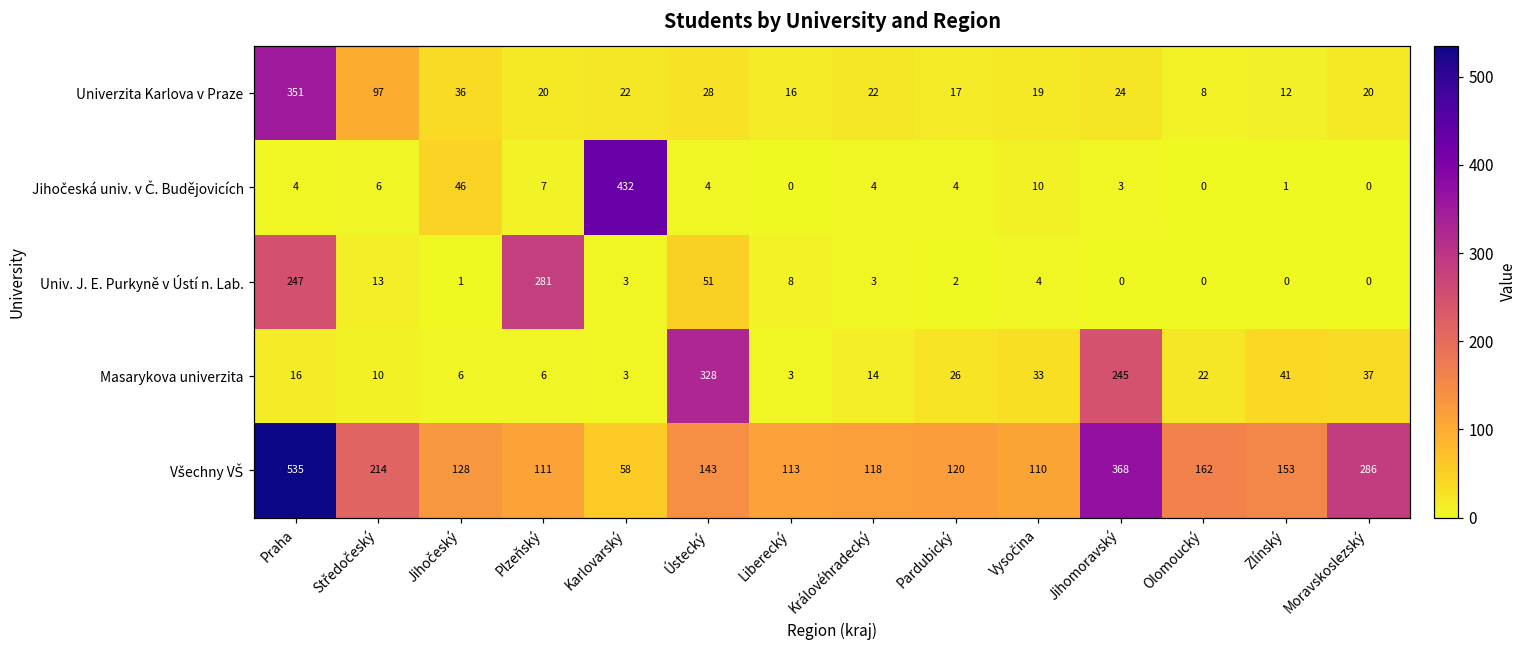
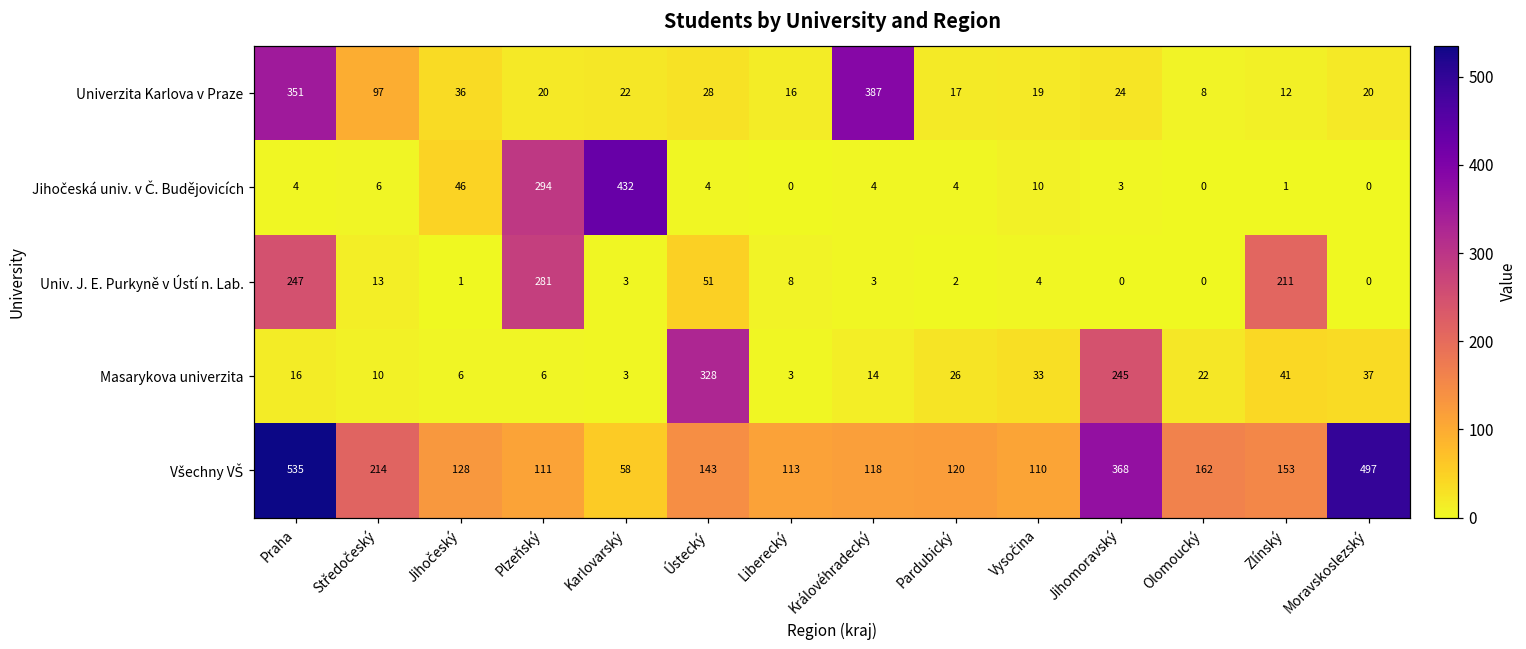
Univerzita Karlova v Praze, Královéhradecký: 22 -> 387
Jihočeská univ. v Č. Budějovicích, Plzeňský: 7 -> 294
Univ. J. E. Purkyně v Ústí n. Lab., Zlínský: 0 -> 211
Všechny VŠ, Moravskoslezský: 286 -> 497
